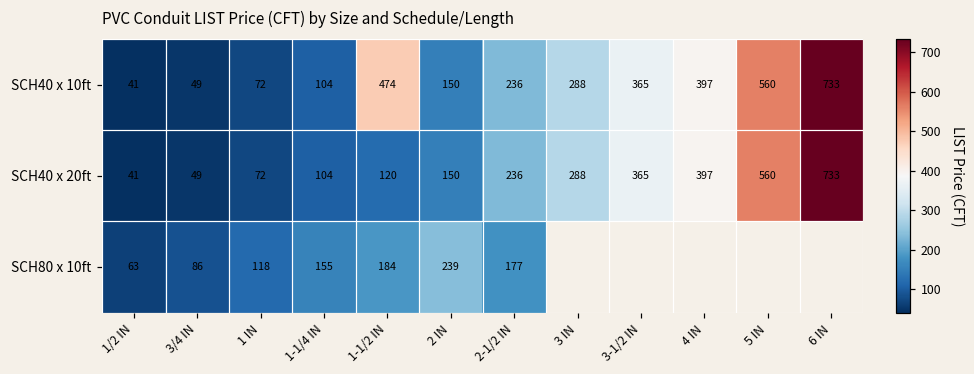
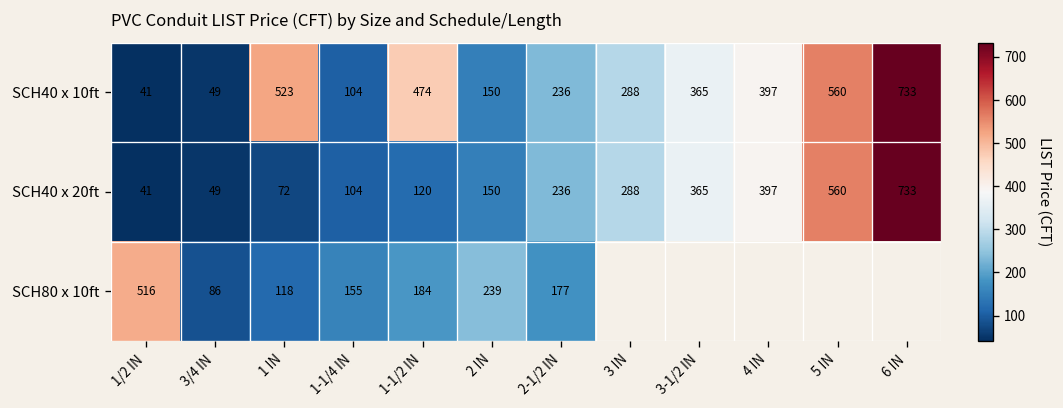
SCH40 x 10ft, 1 IN: 72 -> 523
SCH80 x 10ft, 1/2 IN: 63 -> 516
